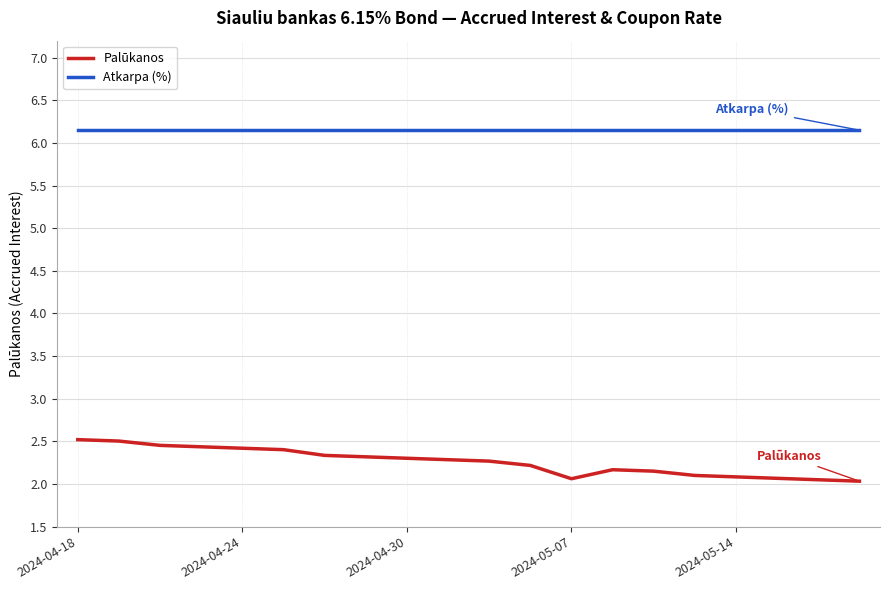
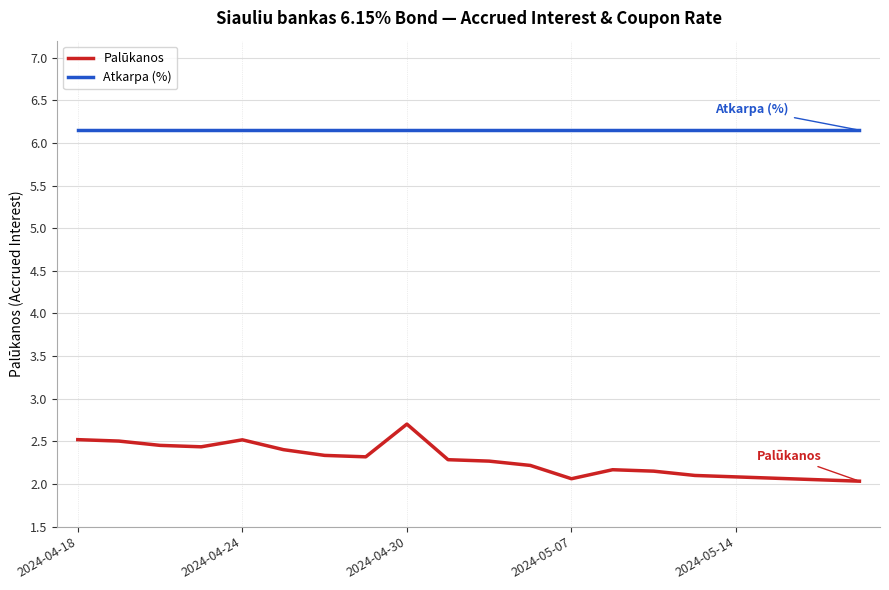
Palūkanos, 2024-04-24: 2.4 -> 2.5
Palūkanos, 2024-04-30: 2.3 -> 2.7
